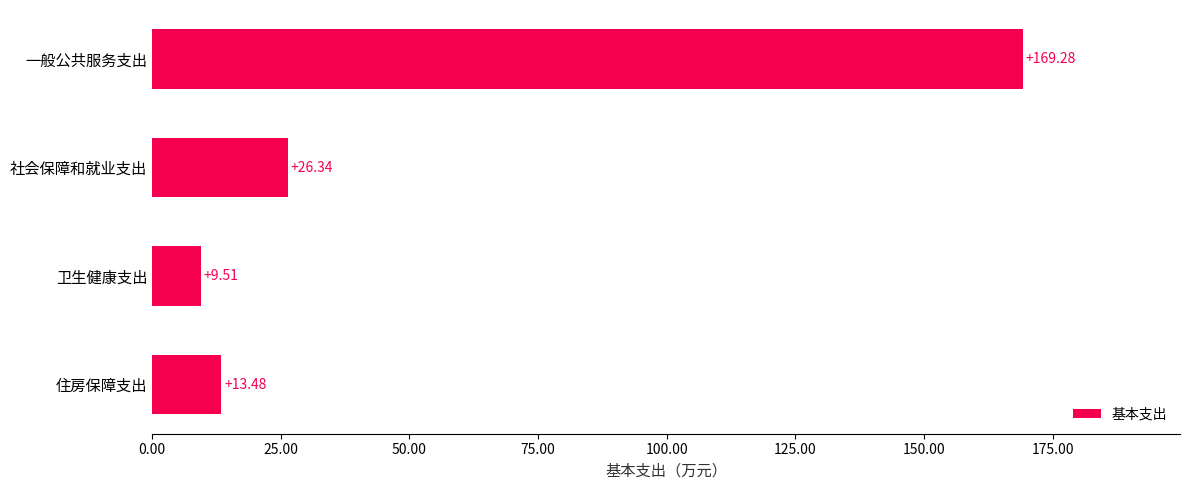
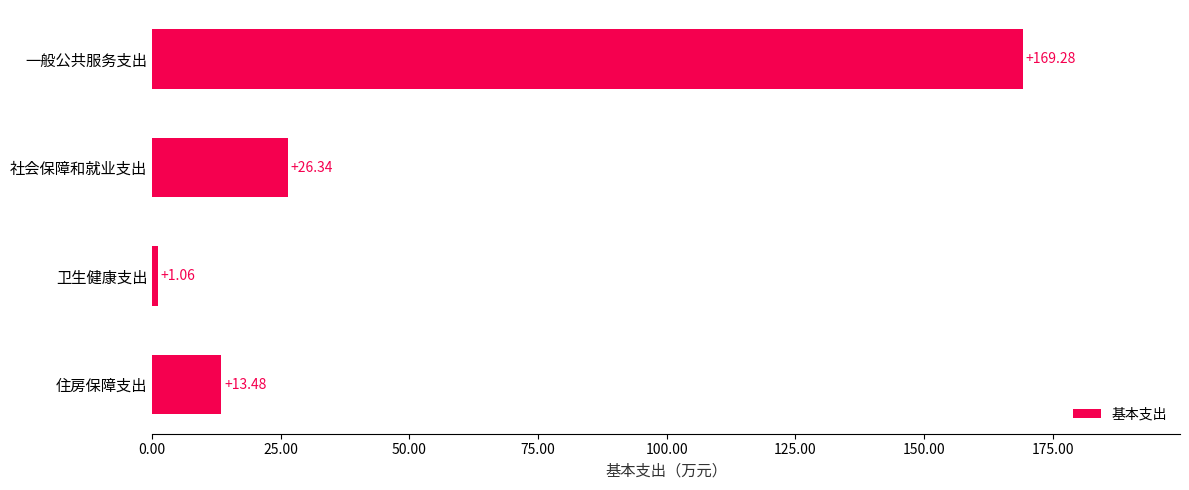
卫生健康支出: +9.51 -> +1.06
